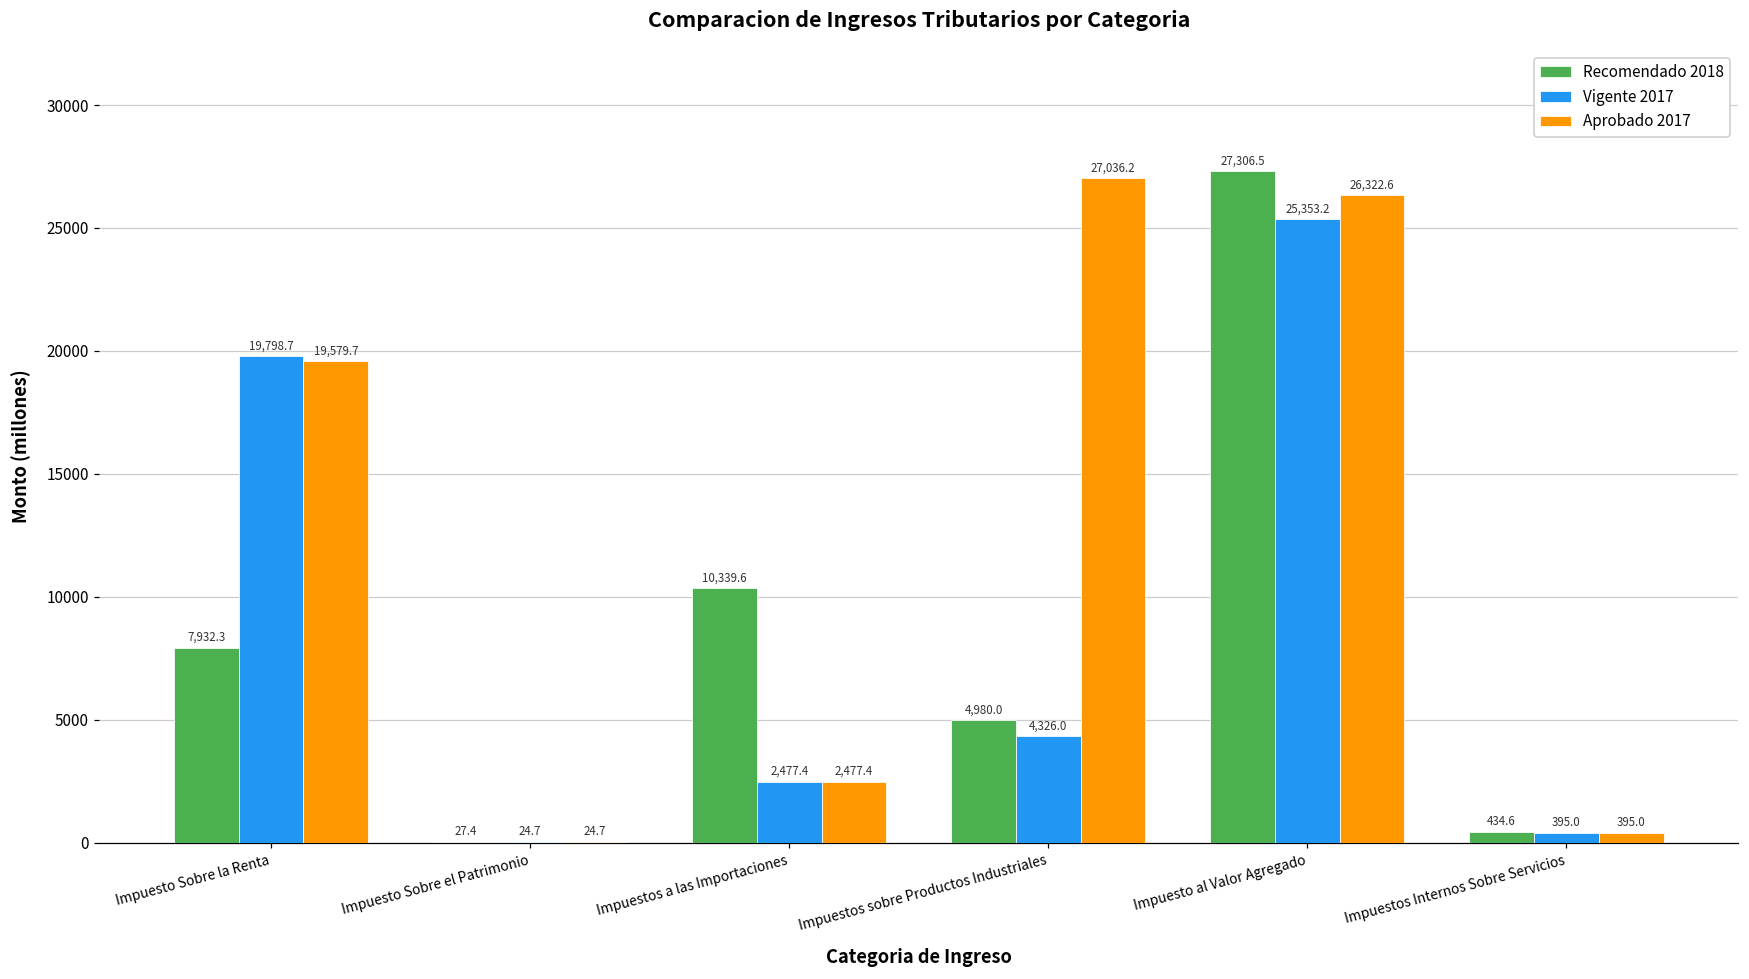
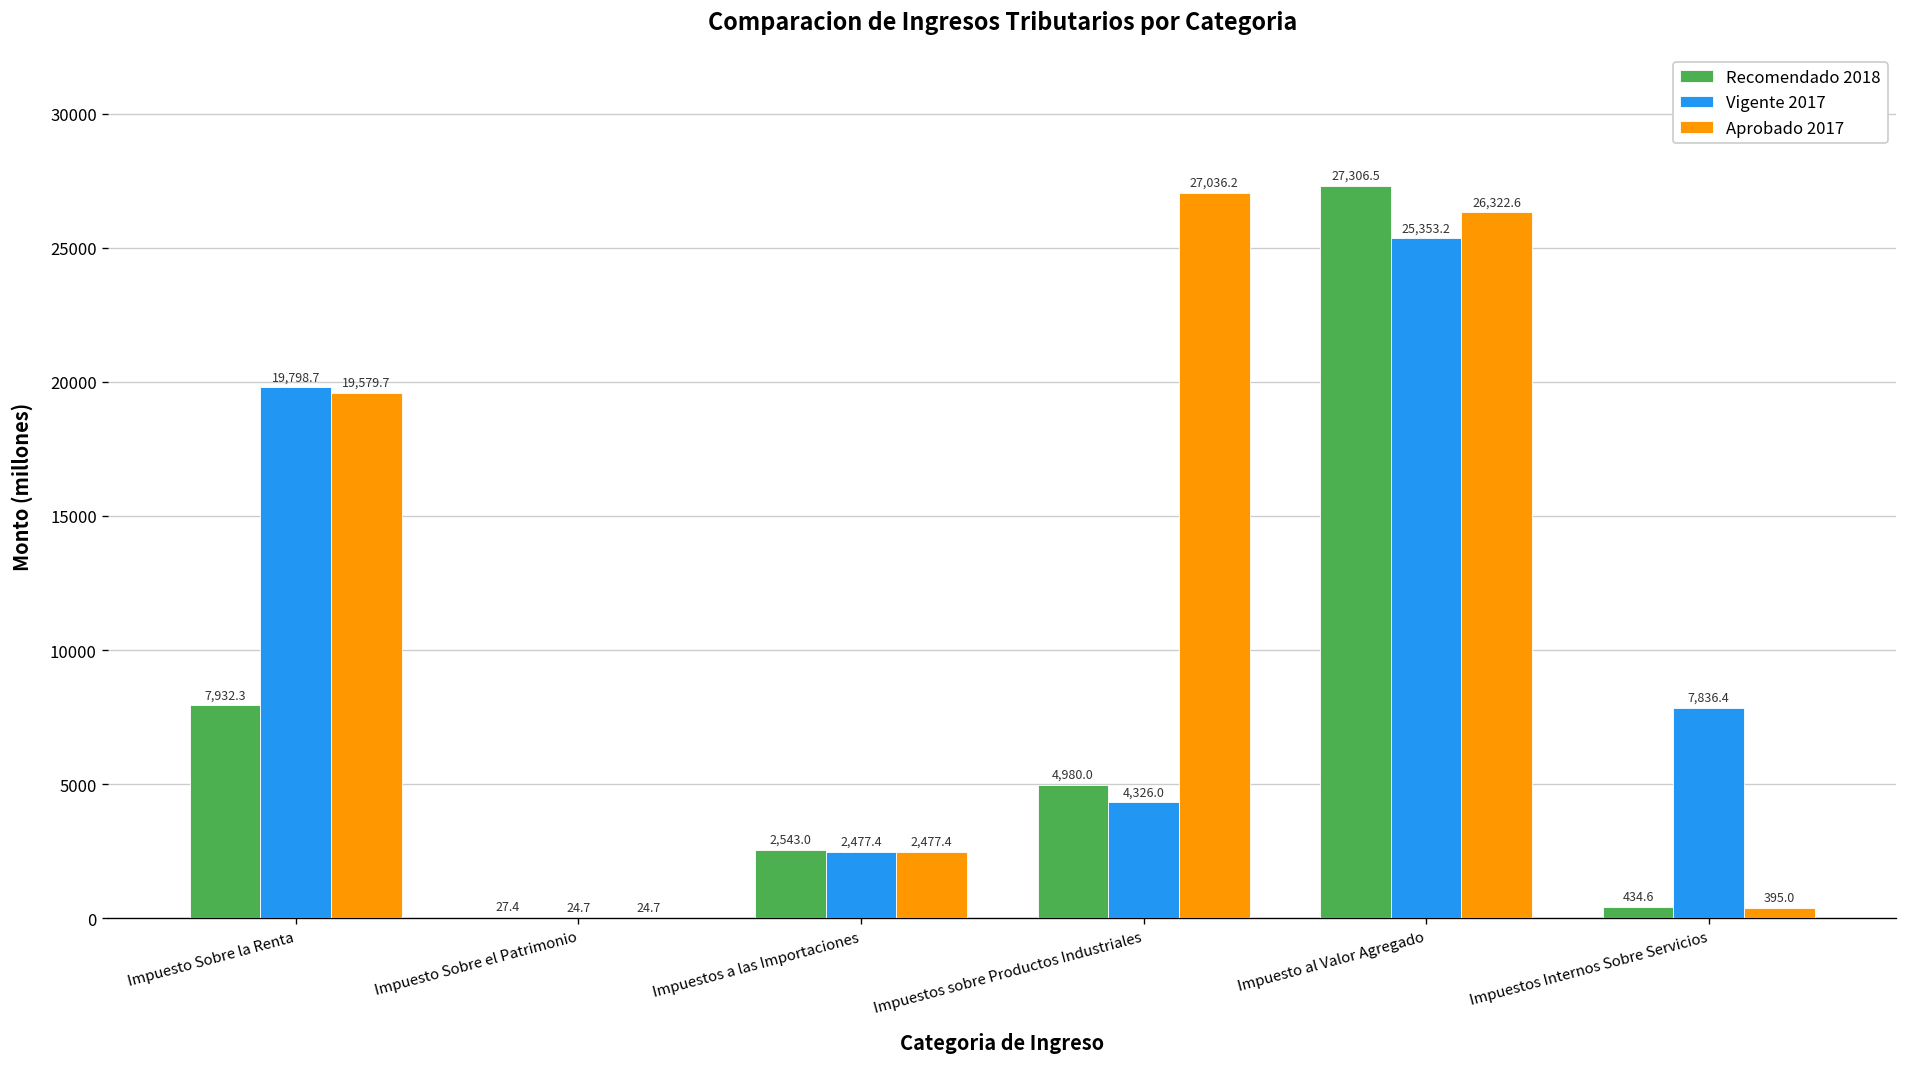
Recomendado 2018, Impuestos a las Importaciones: 10,339.6 -> 2,543.0
Vigente 2017, Impuestos Internos Sobre Servicios: 395.0 -> 7,836.4
